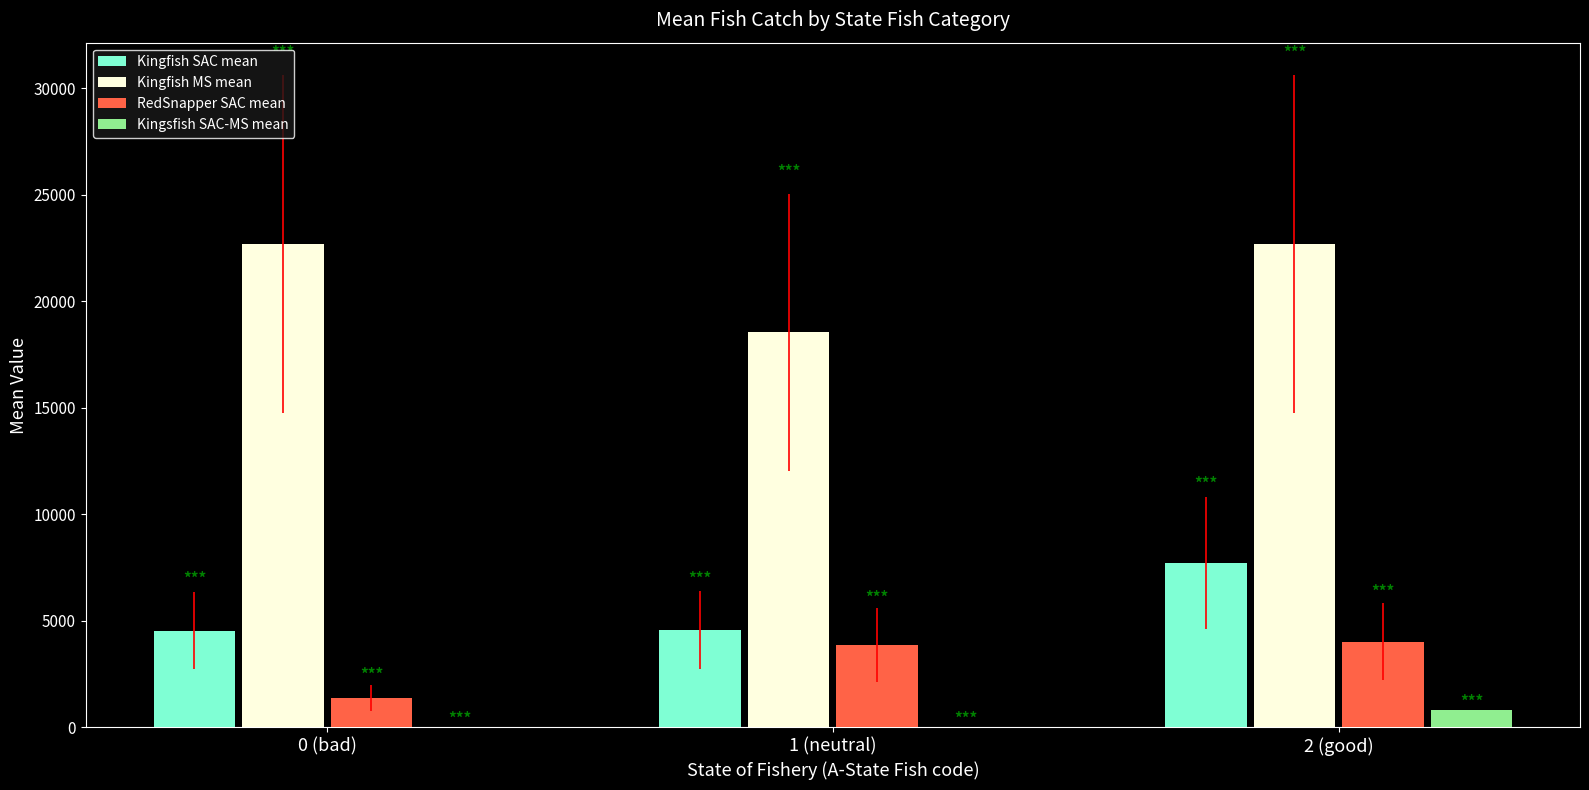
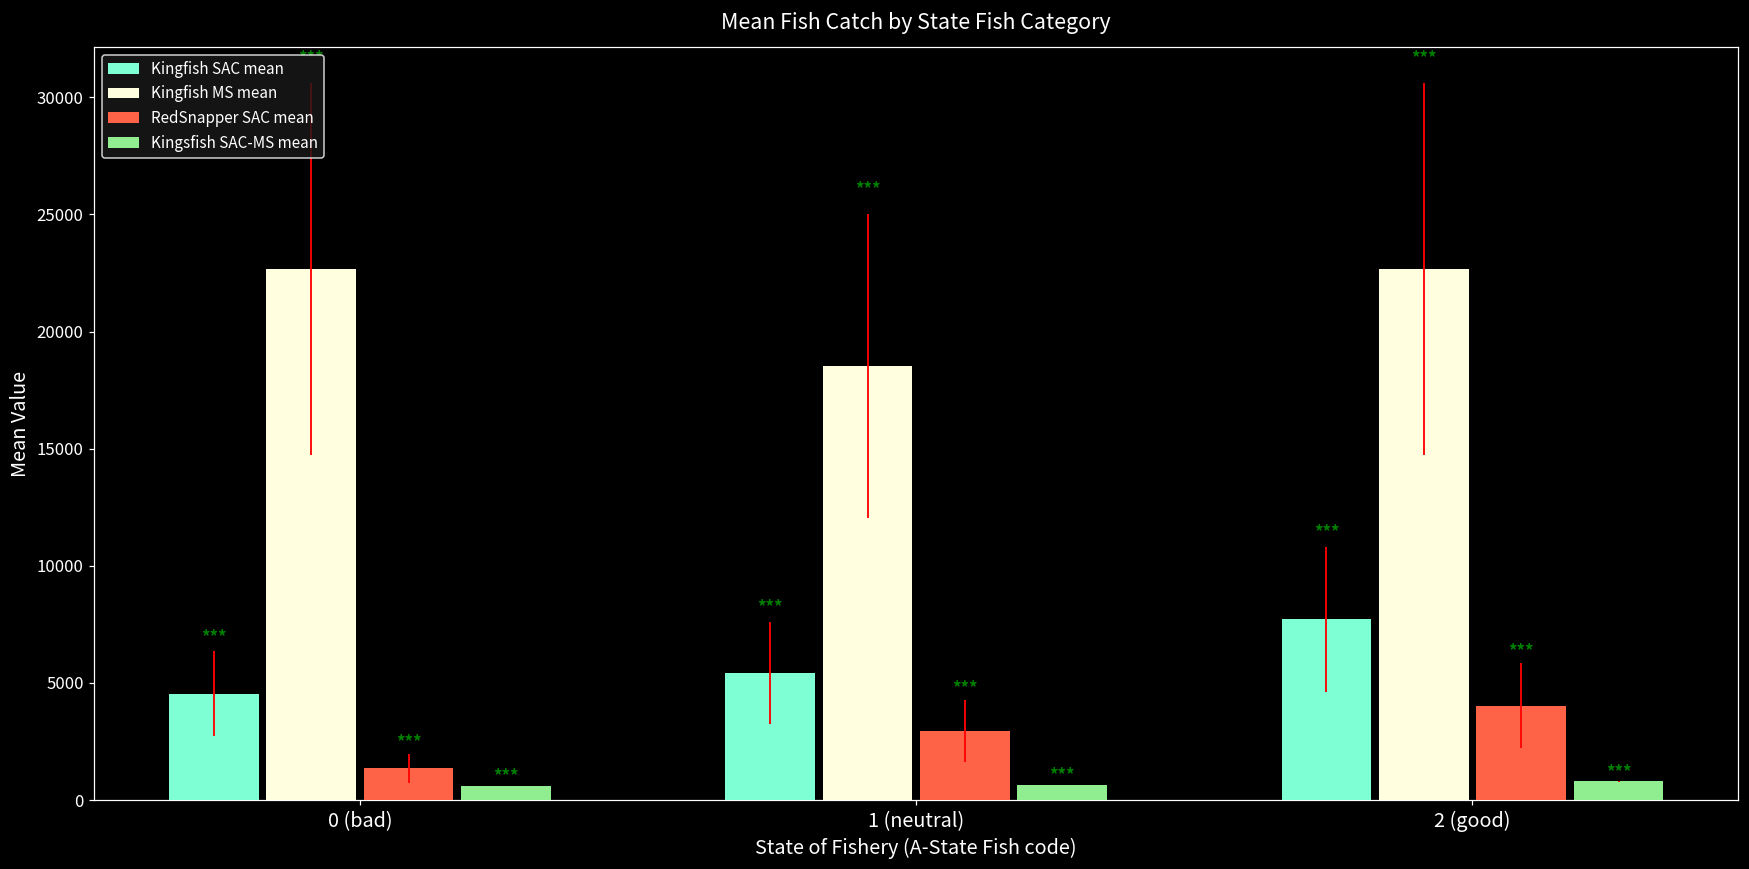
Kingsfish SAC-MS mean, 0 (bad): 0 -> 600
Kingfish SAC mean, 1 (neutral): 4600 -> 5400
RedSnapper SAC mean, 1 (neutral): 3900 -> 2900
Kingsfish SAC-MS mean, 1 (neutral): 0 -> 700
